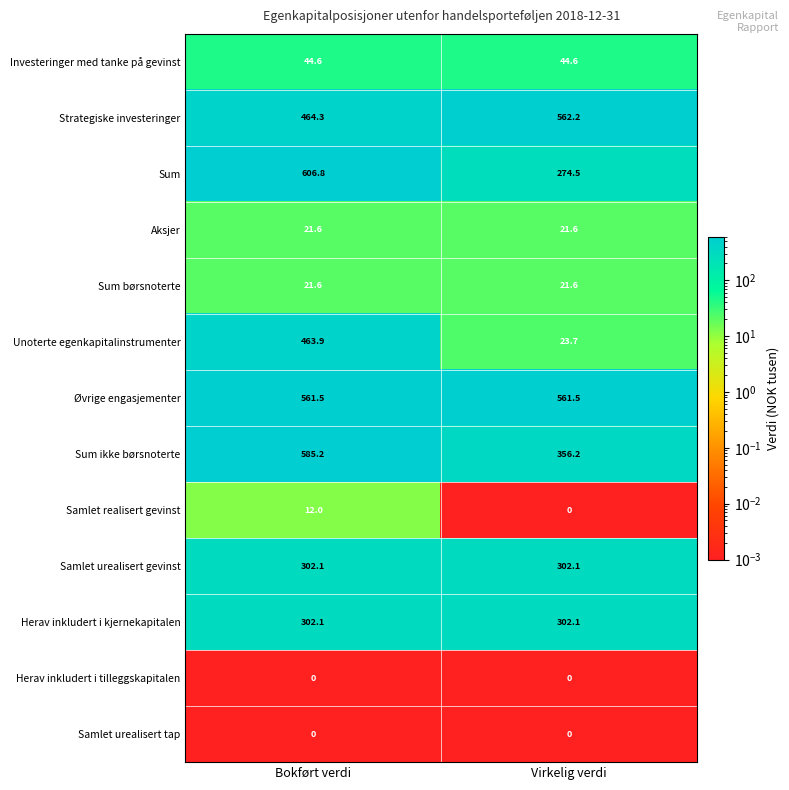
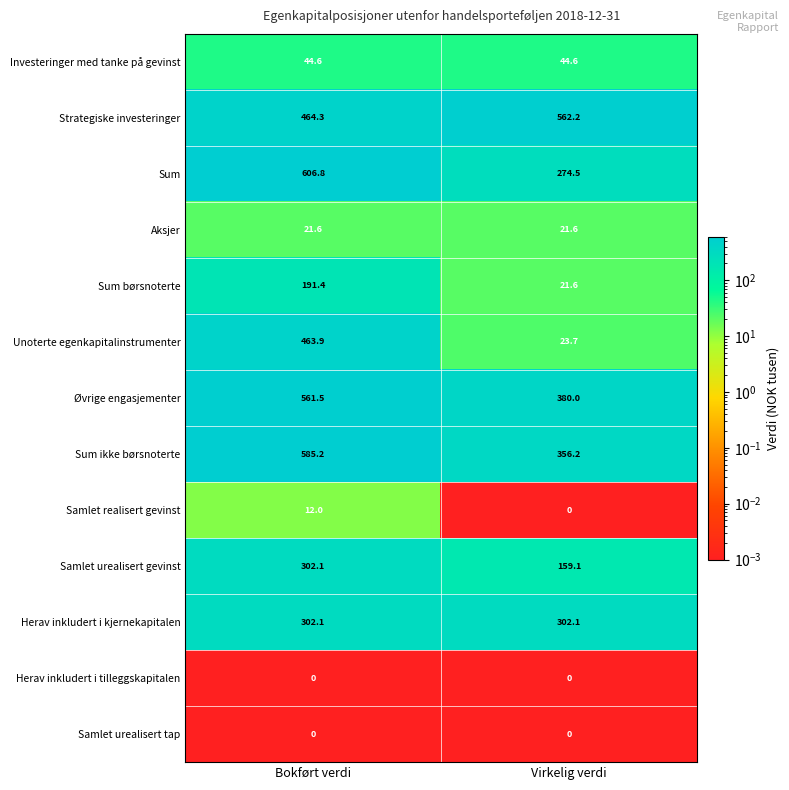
Sum børsnoterte, Bokført verdi: 21.6 -> 191.4
Øvrige engasjementer, Virkelig verdi: 561.5 -> 380.0
Samlet urealisert gevinst, Virkelig verdi: 302.1 -> 159.1
